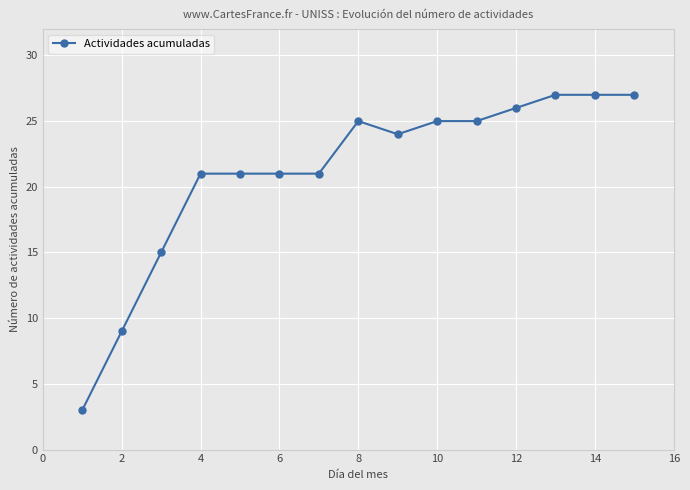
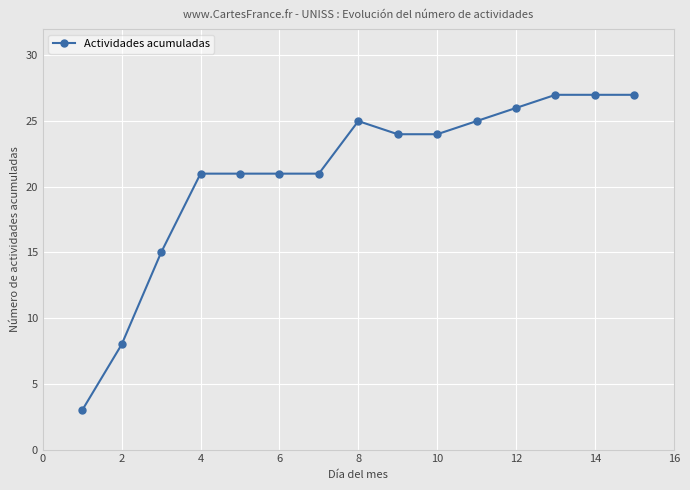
2: 9 -> 8
10: 25 -> 24
